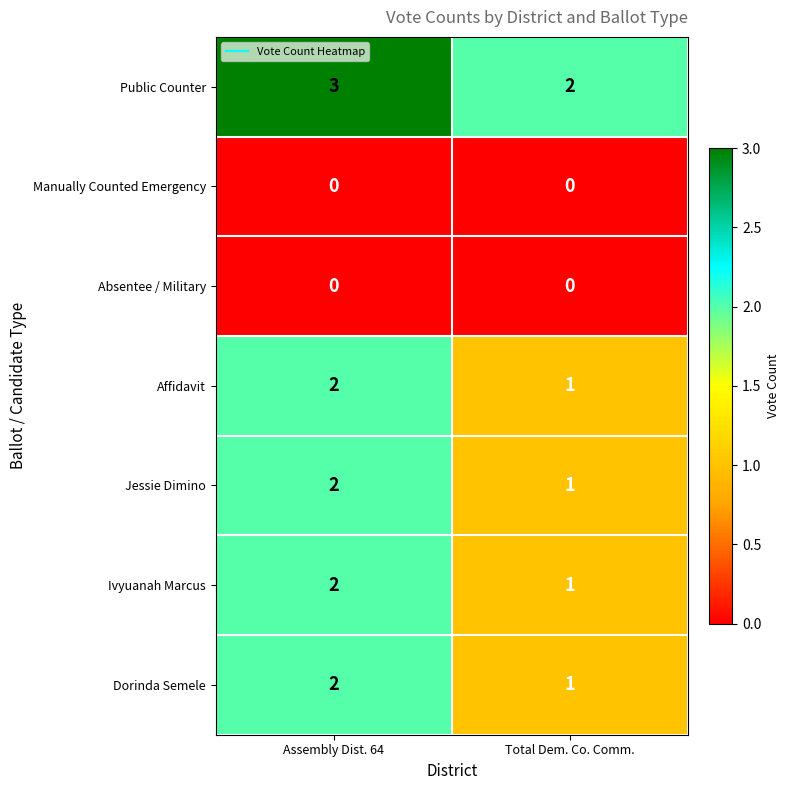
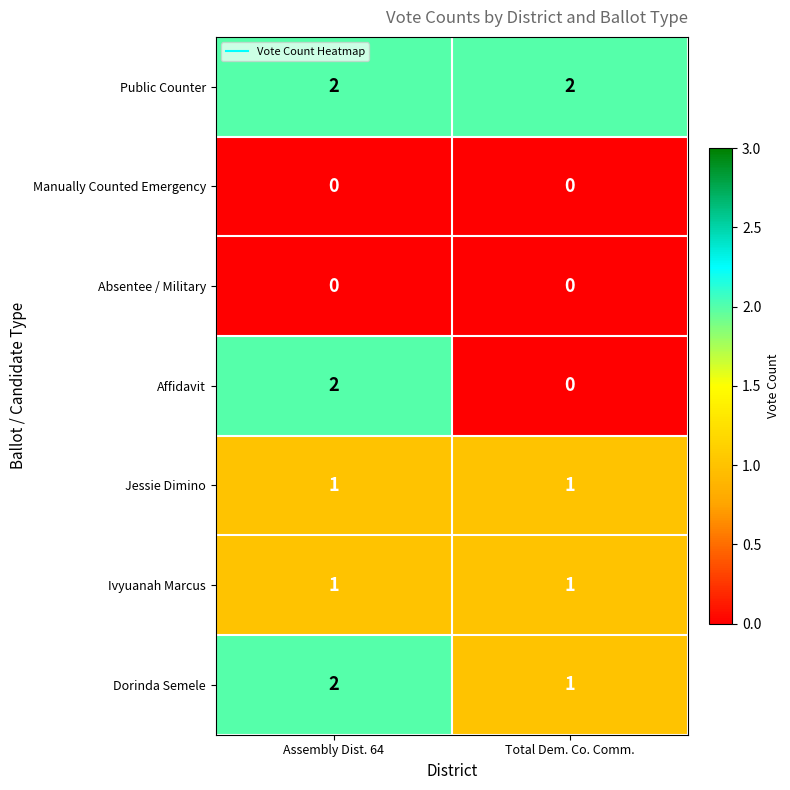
Public Counter, Assembly Dist. 64: 3 -> 2
Affidavit, Total Dem. Co. Comm.: 1 -> 0
Jessie Dimino, Assembly Dist. 64: 2 -> 1
Ivyuanah Marcus, Assembly Dist. 64: 2 -> 1
